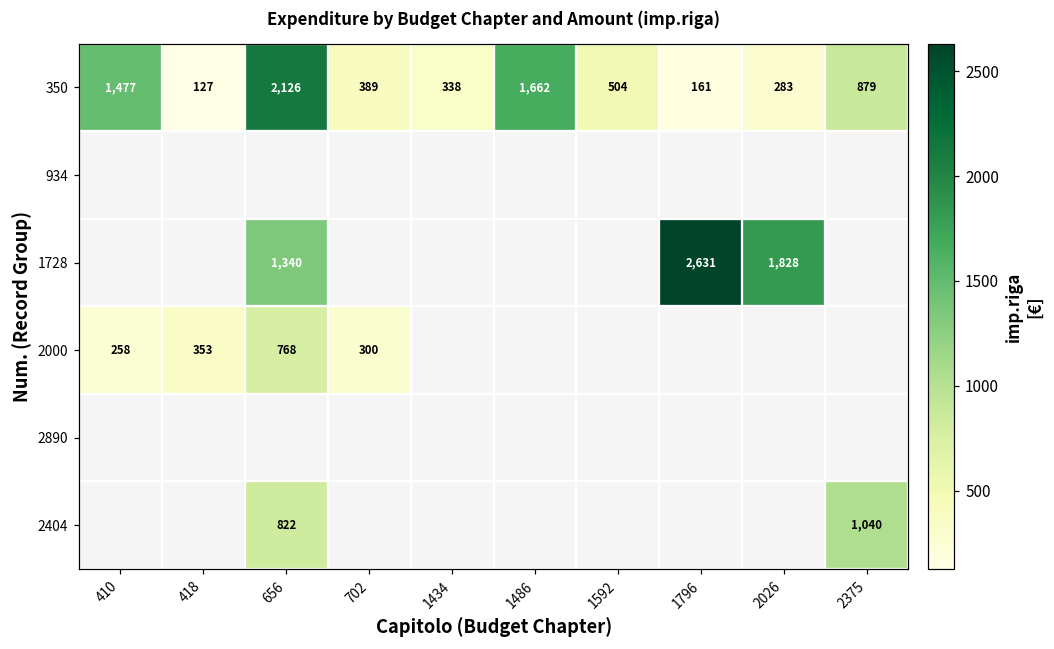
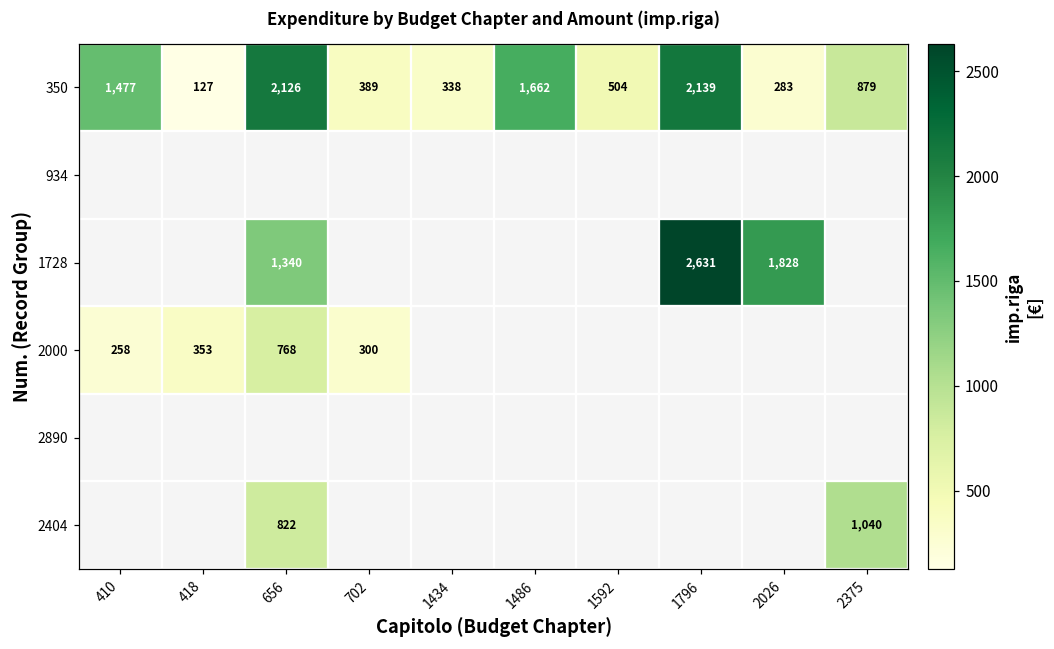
350, 1796: 161 -> 2,139
